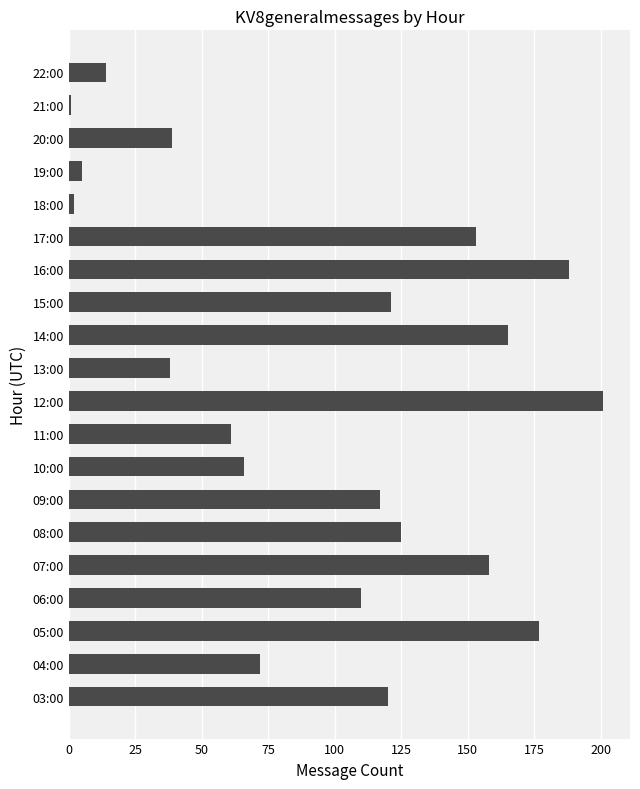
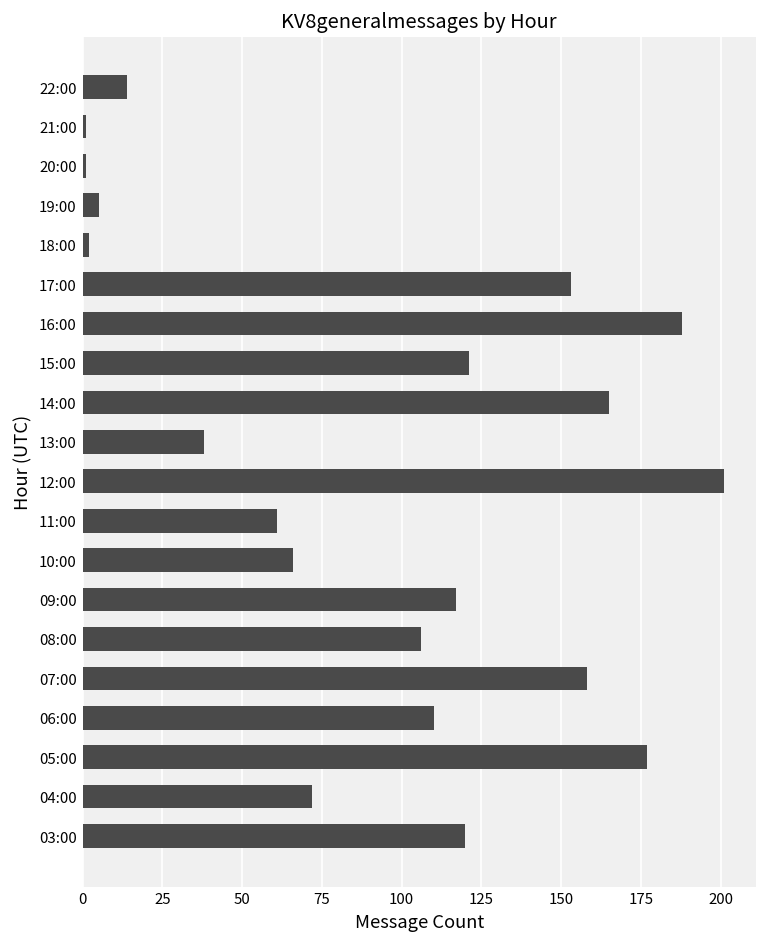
20:00: 39 -> 1
08:00: 125 -> 106
